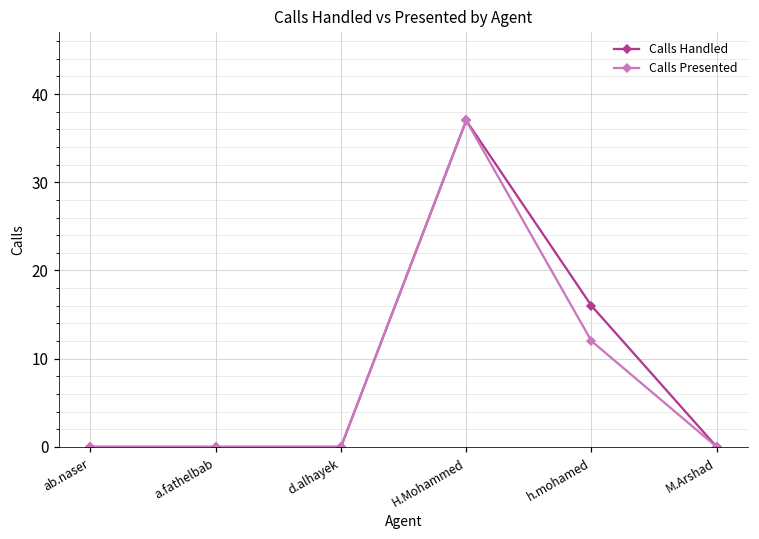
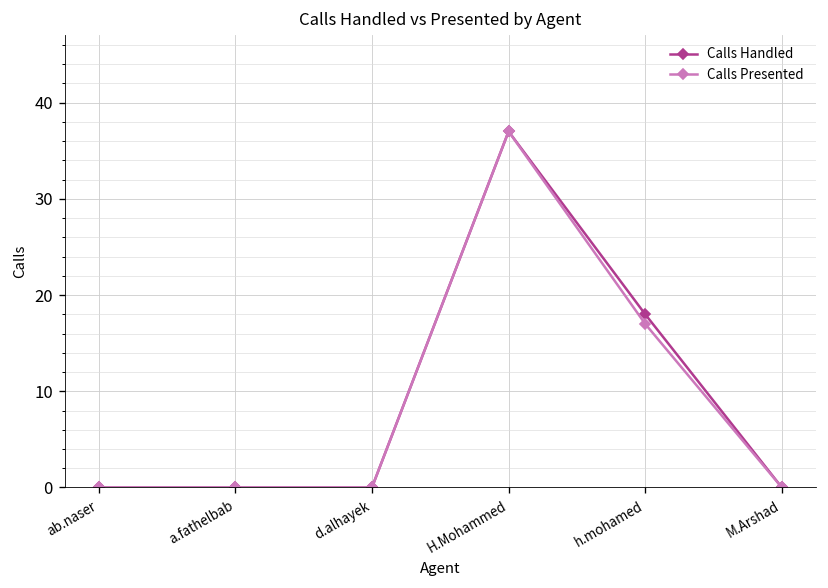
Calls Handled, h.mohamed: 16 -> 18
Calls Presented, h.mohamed: 12 -> 17
